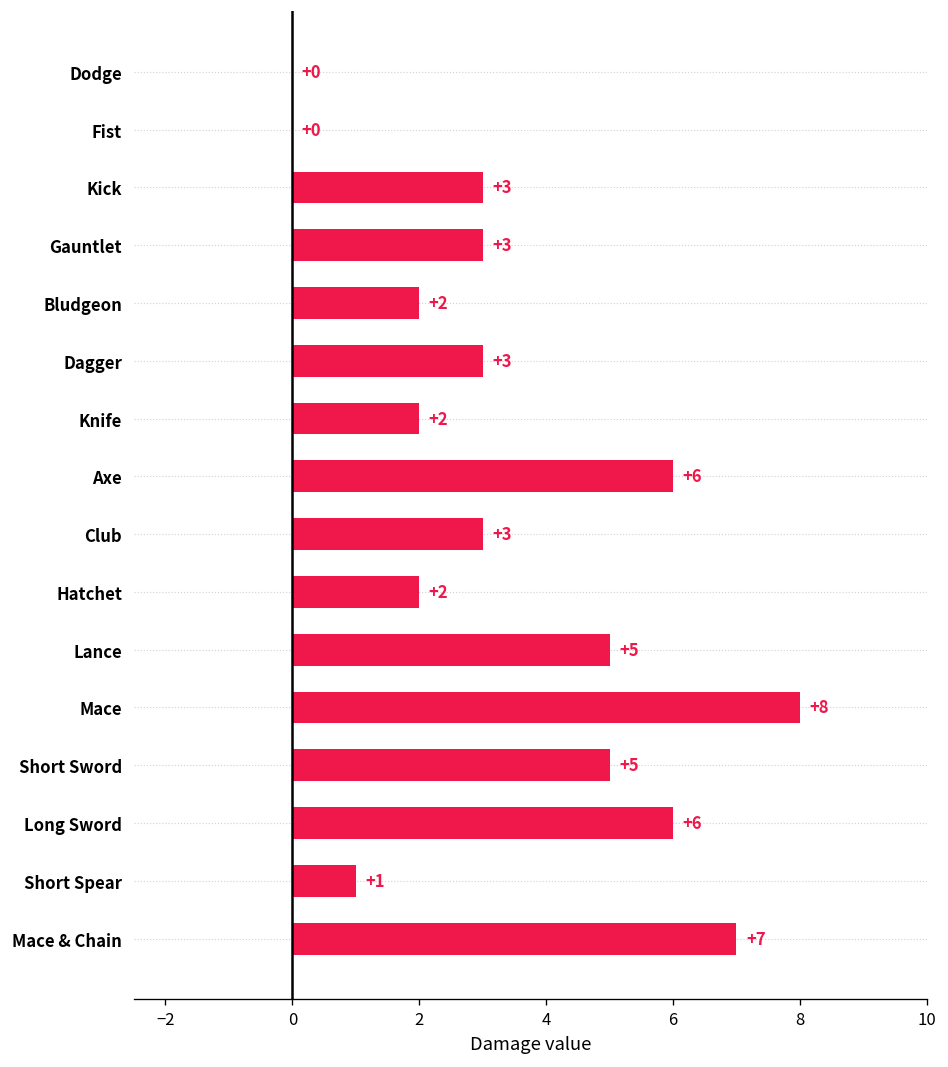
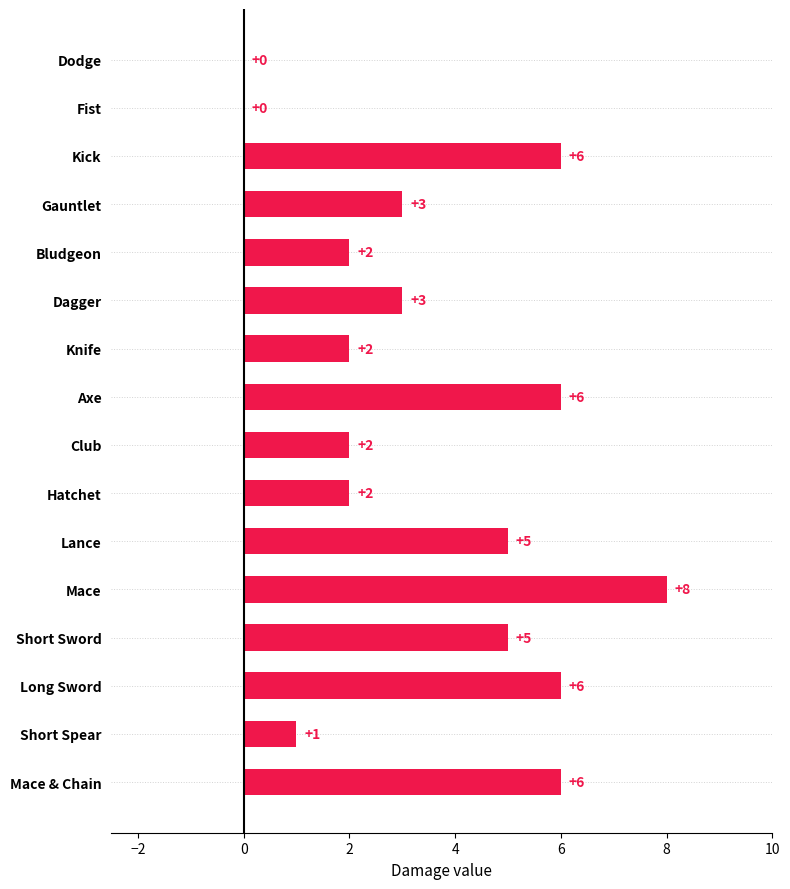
Kick: +3 -> +6
Club: +3 -> +2
Mace & Chain: +7 -> +6
